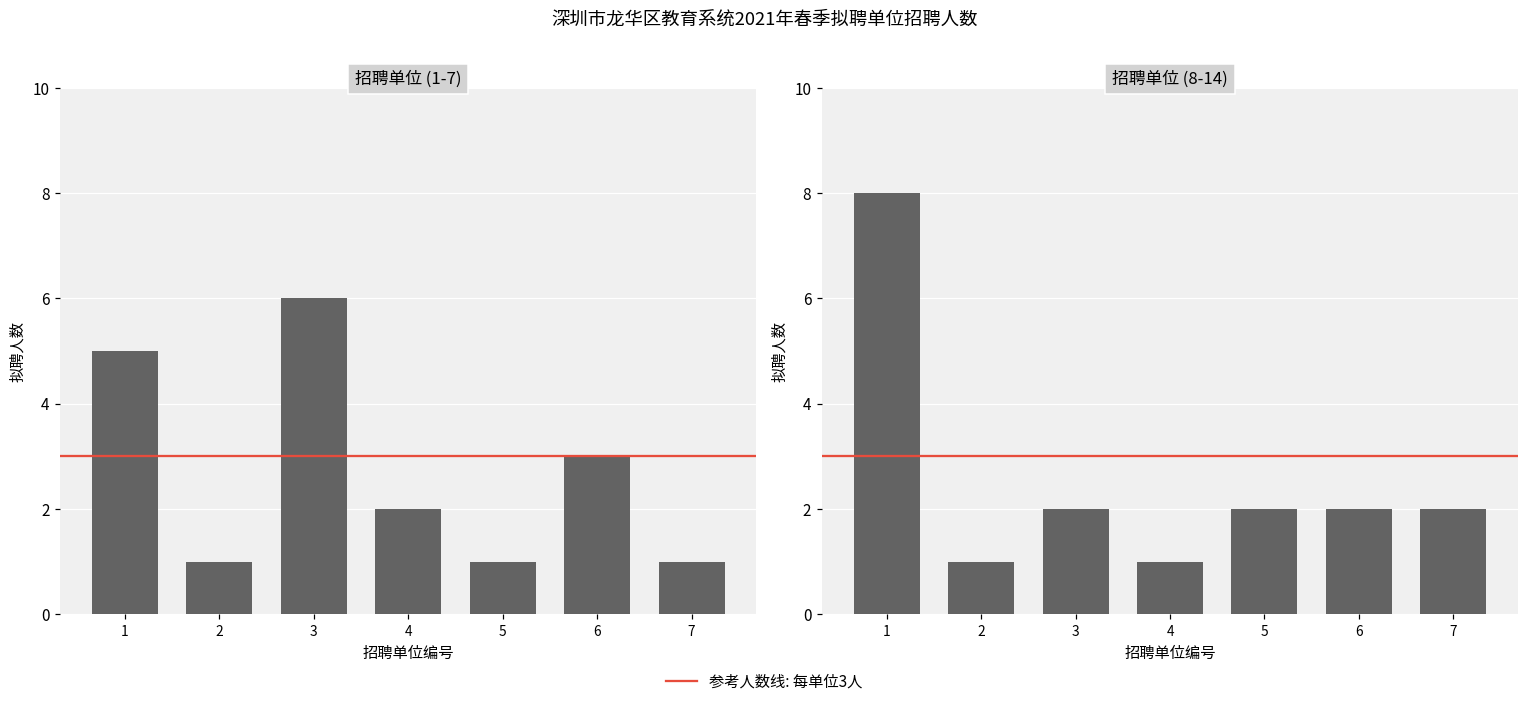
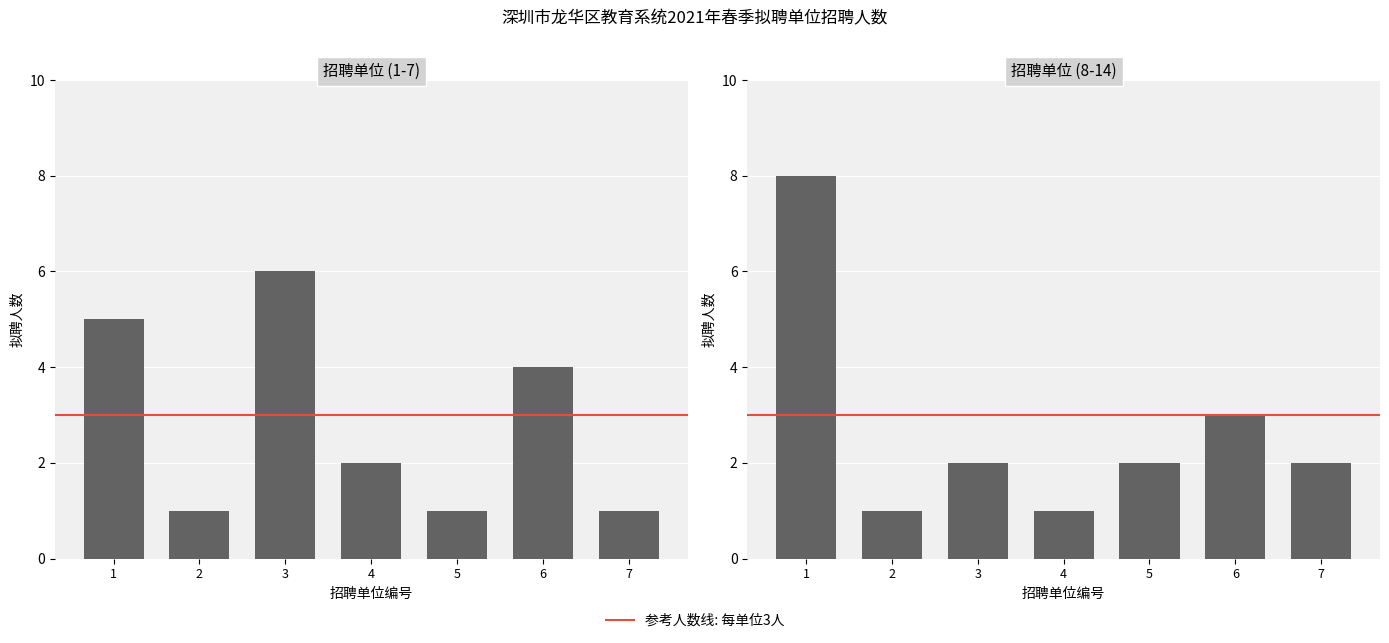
招聘单位 (1-7), 6: 3 -> 4
招聘单位 (8-14), 6: 2 -> 3
